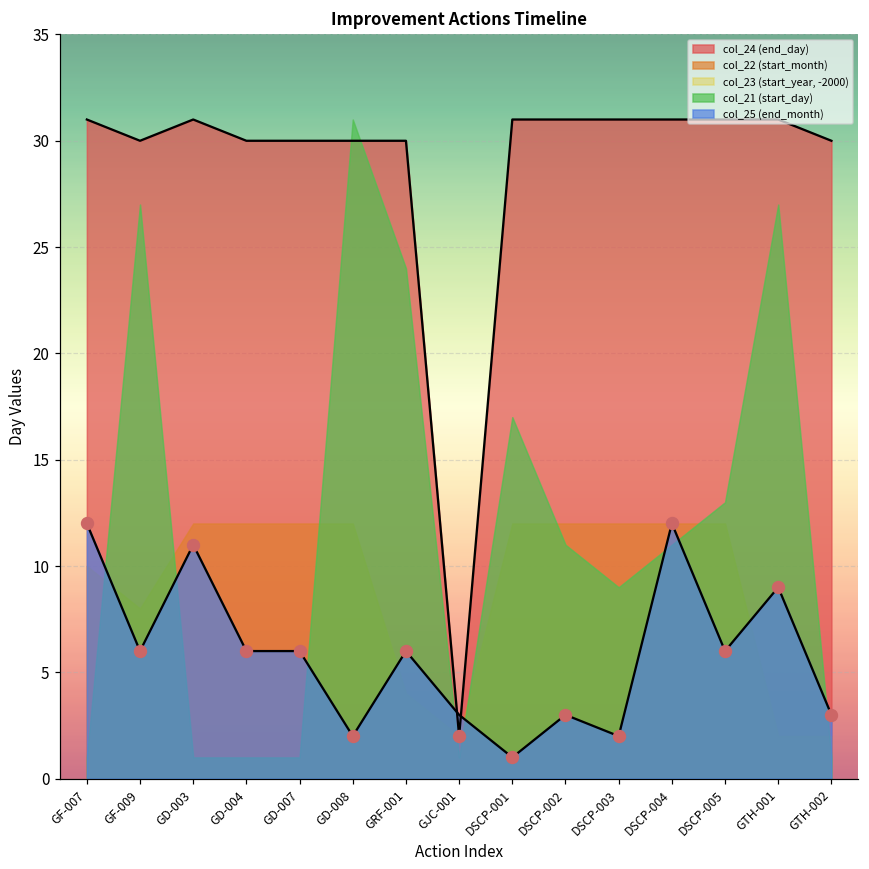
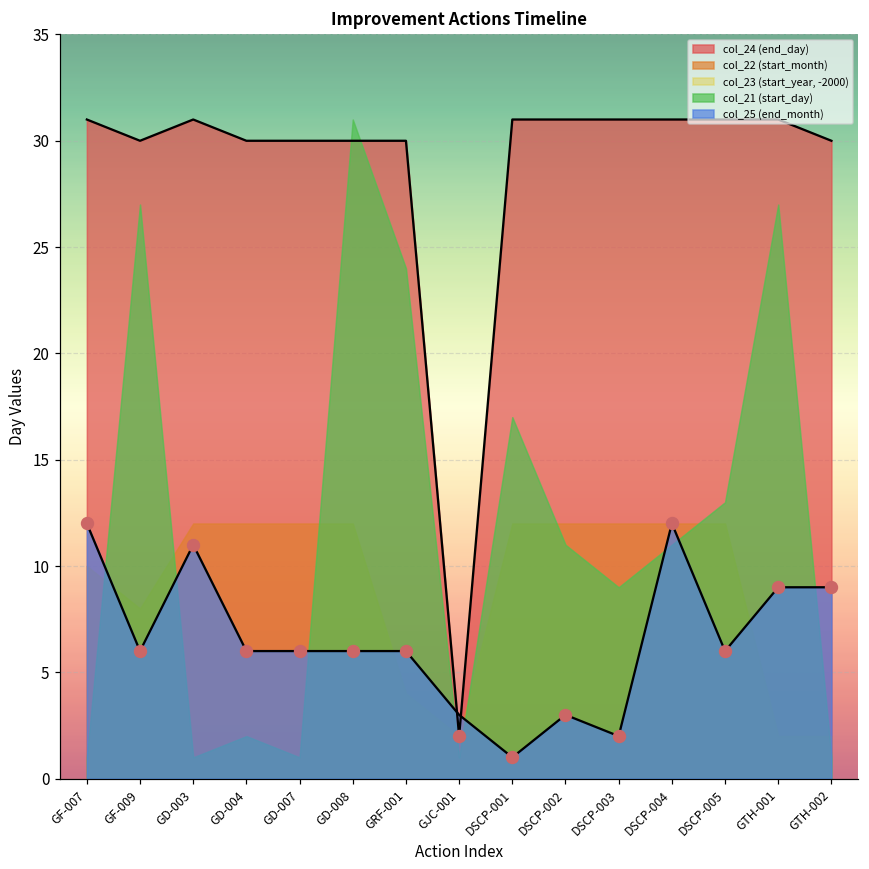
col_21 (start_day), GD-004: 1 -> 2
col_25 (end_month), GD-008: 2 -> 6
col_25 (end_month), GTH-002: 3 -> 9
